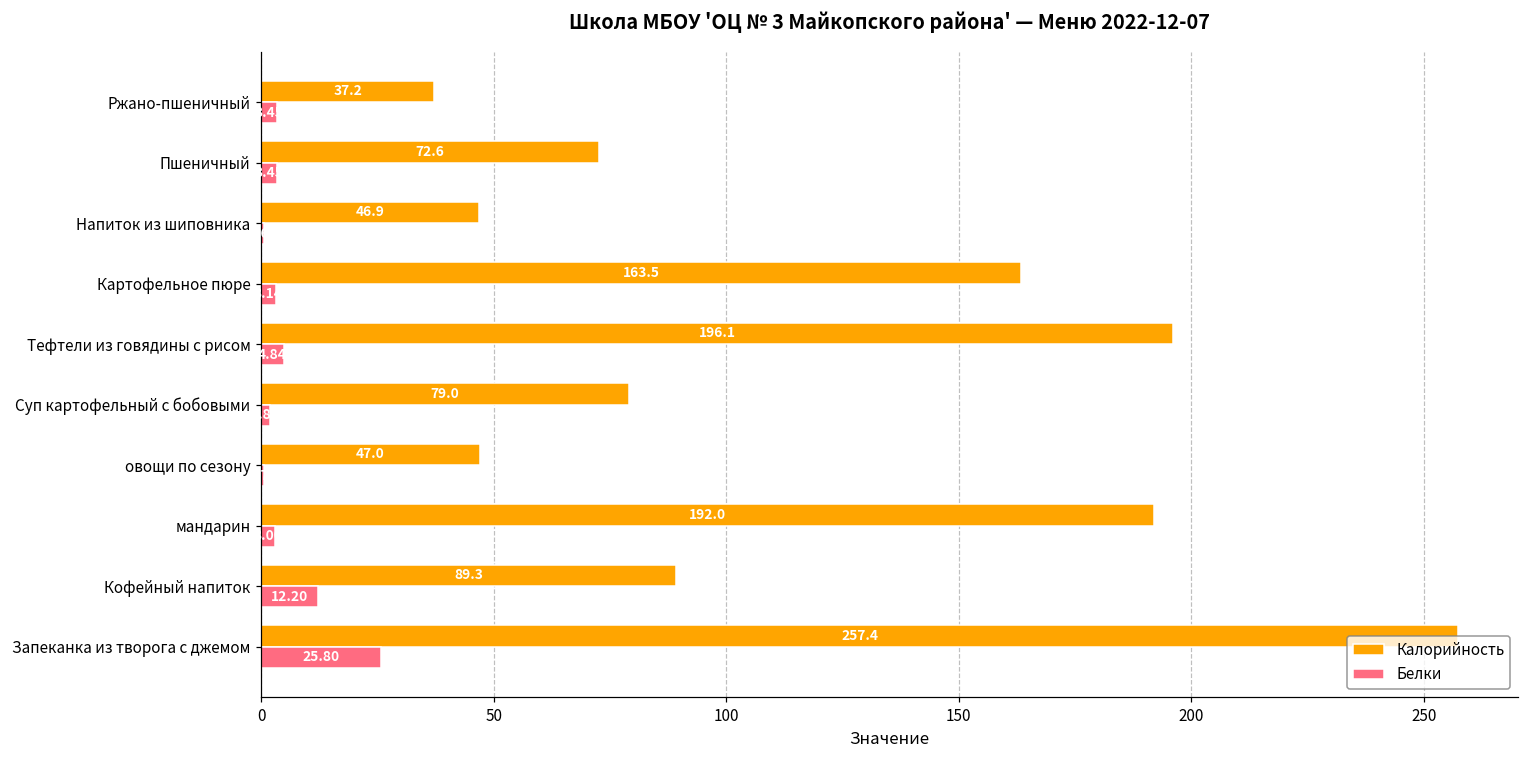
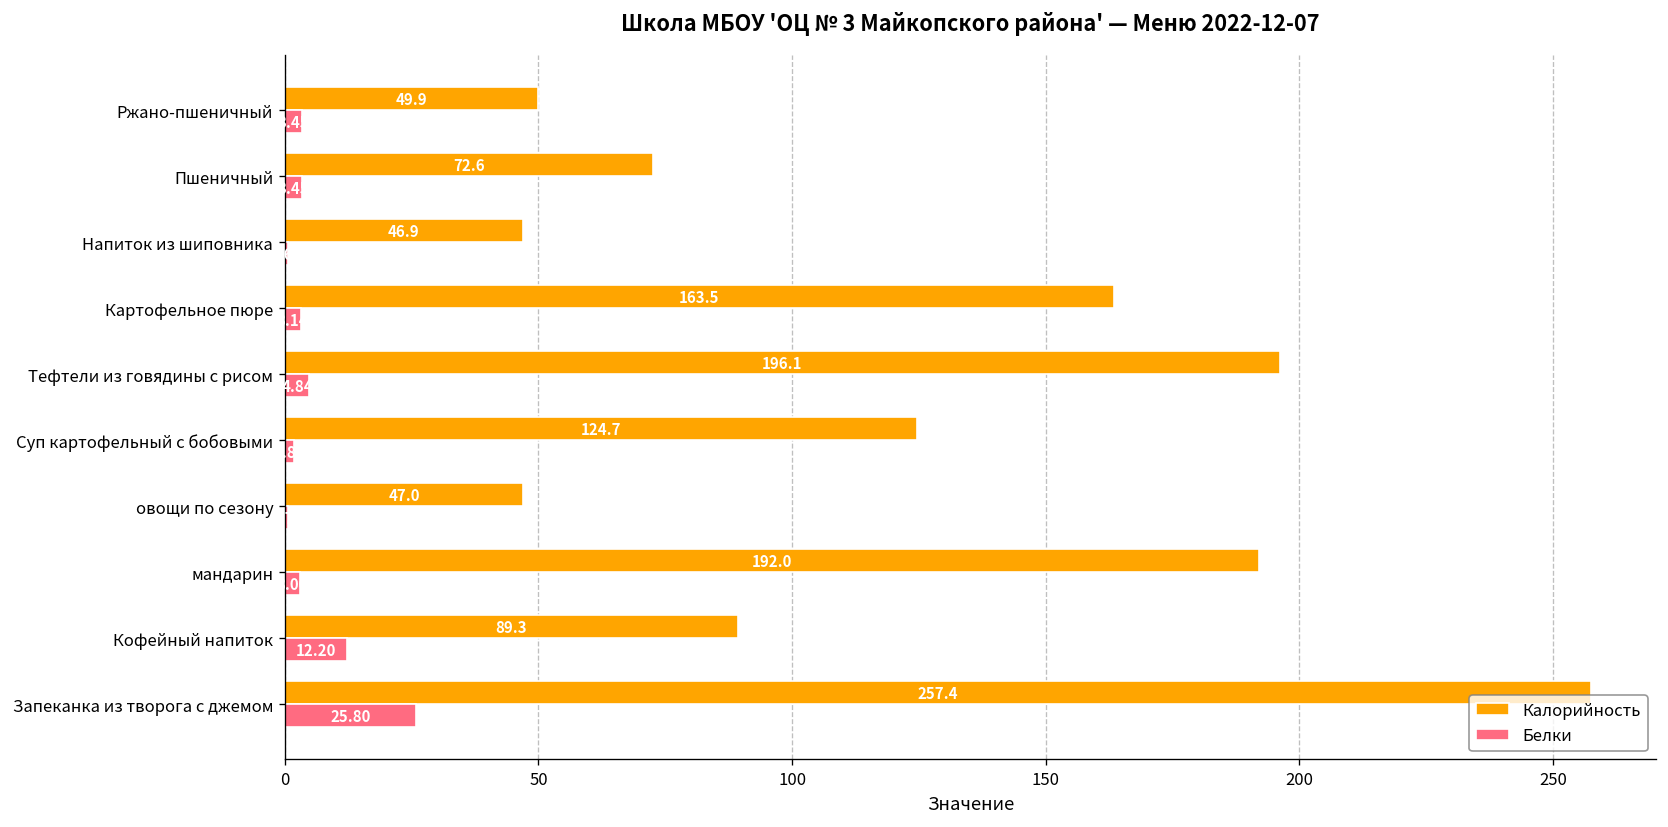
Калорийность, Ржано-пшеничный: 37.2 -> 49.9
Калорийность, Суп картофельный с бобовыми: 79.0 -> 124.7
